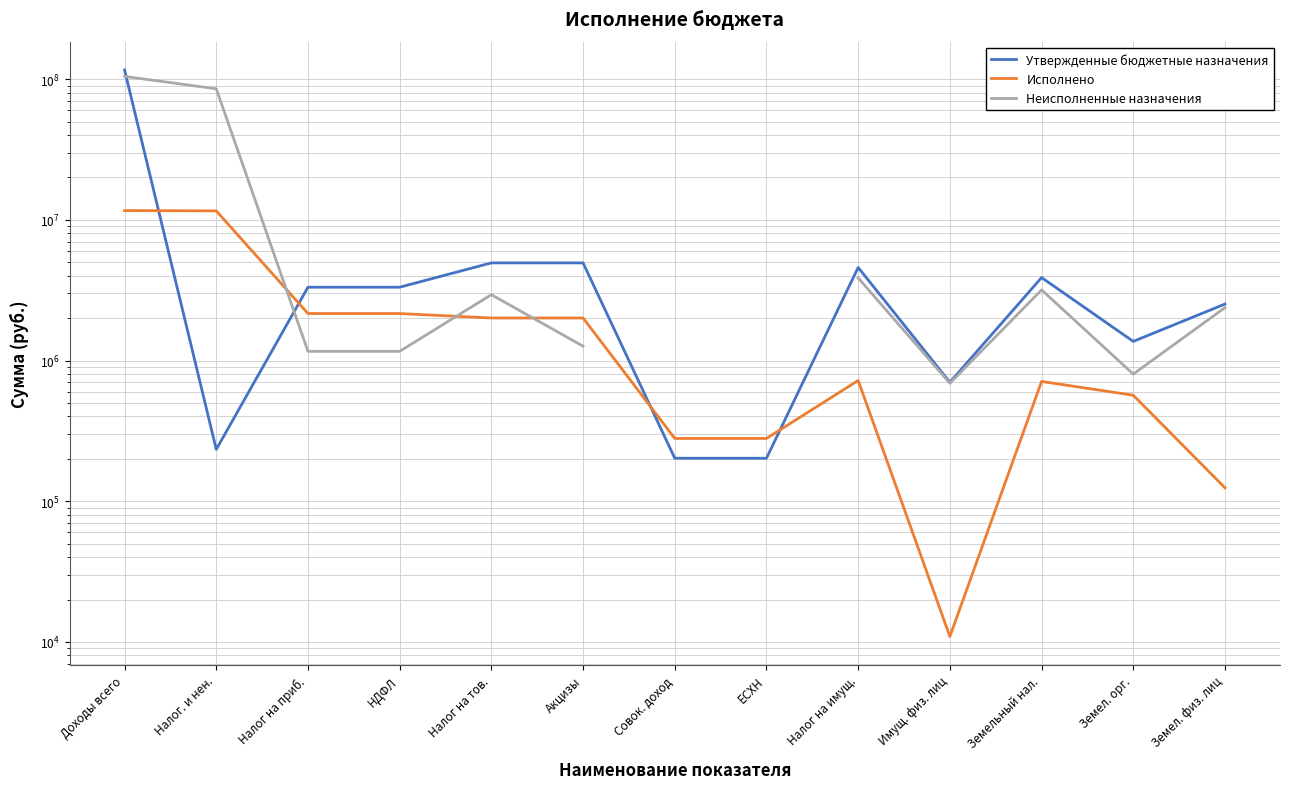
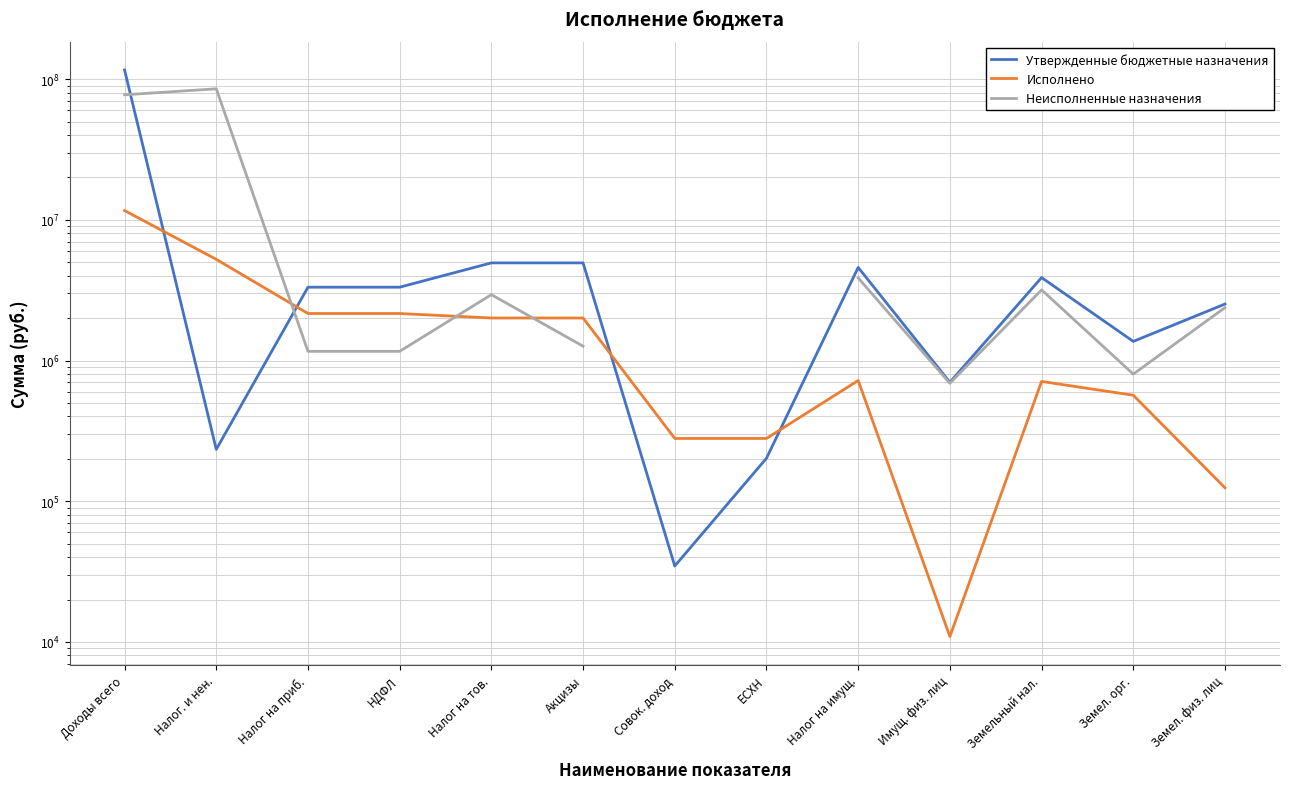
Неисполненные назначения, Доходы всего: 100000000 -> 80000000
Исполнено, Налог. и нен.: 12000000 -> 5200000
Утвержденные бюджетные назначения, Совок. доход: 200000 -> 35000
